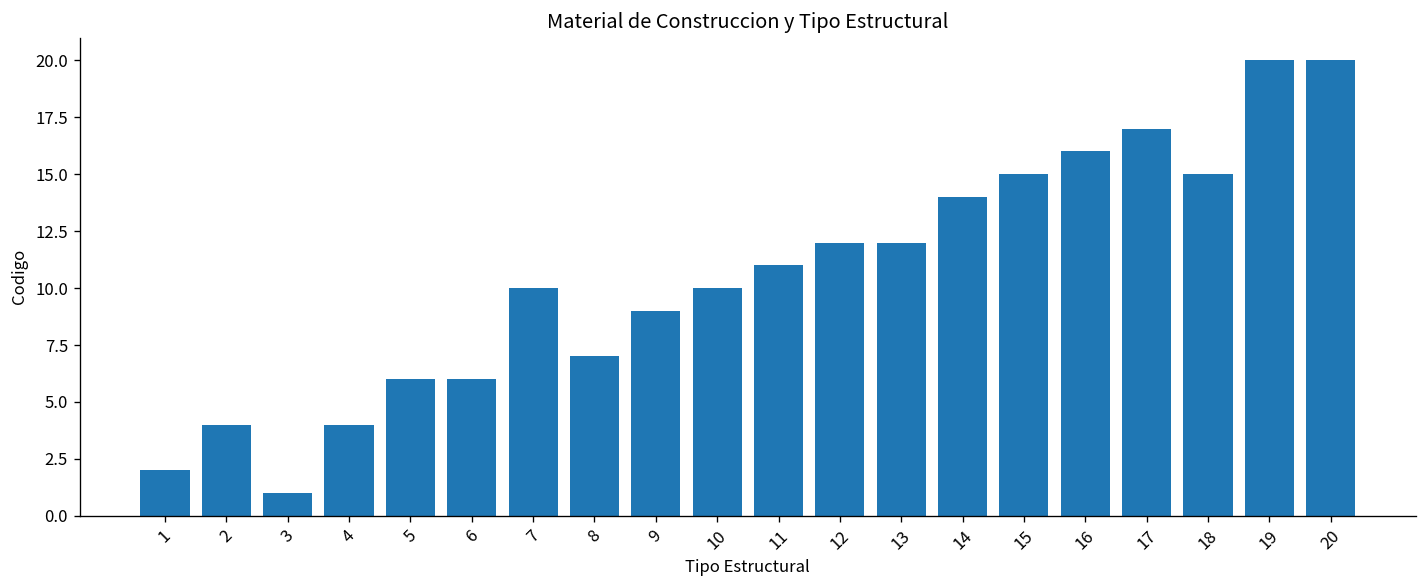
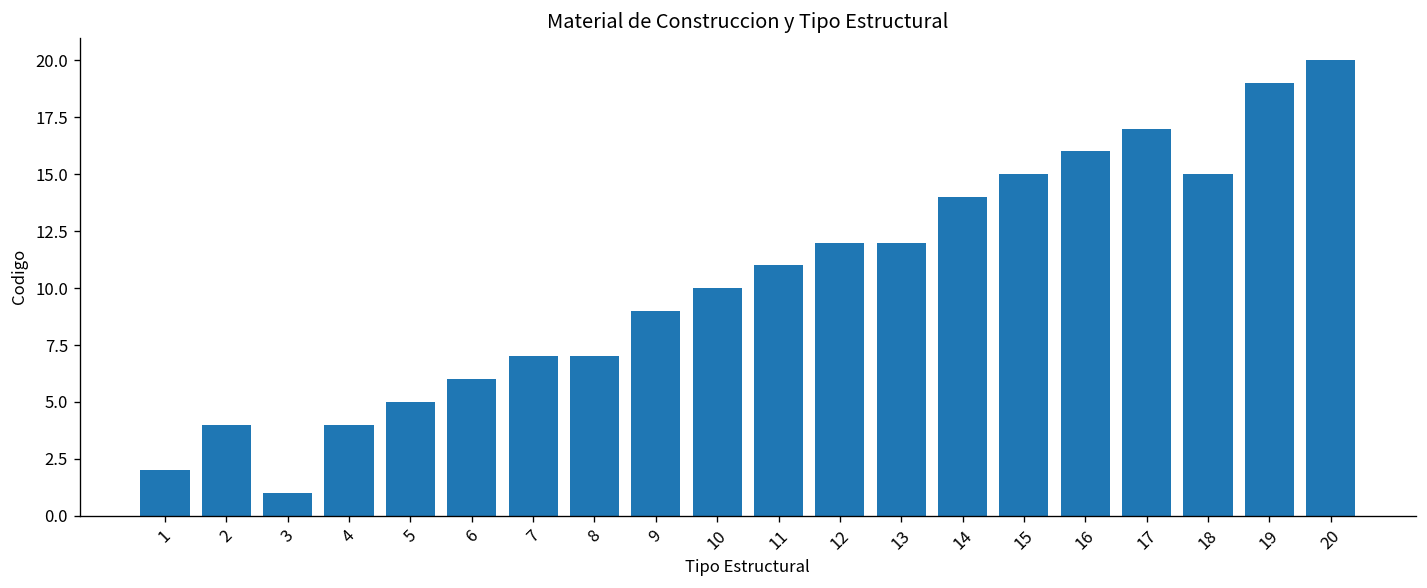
5: 6 -> 5
7: 10 -> 7
19: 20 -> 19
